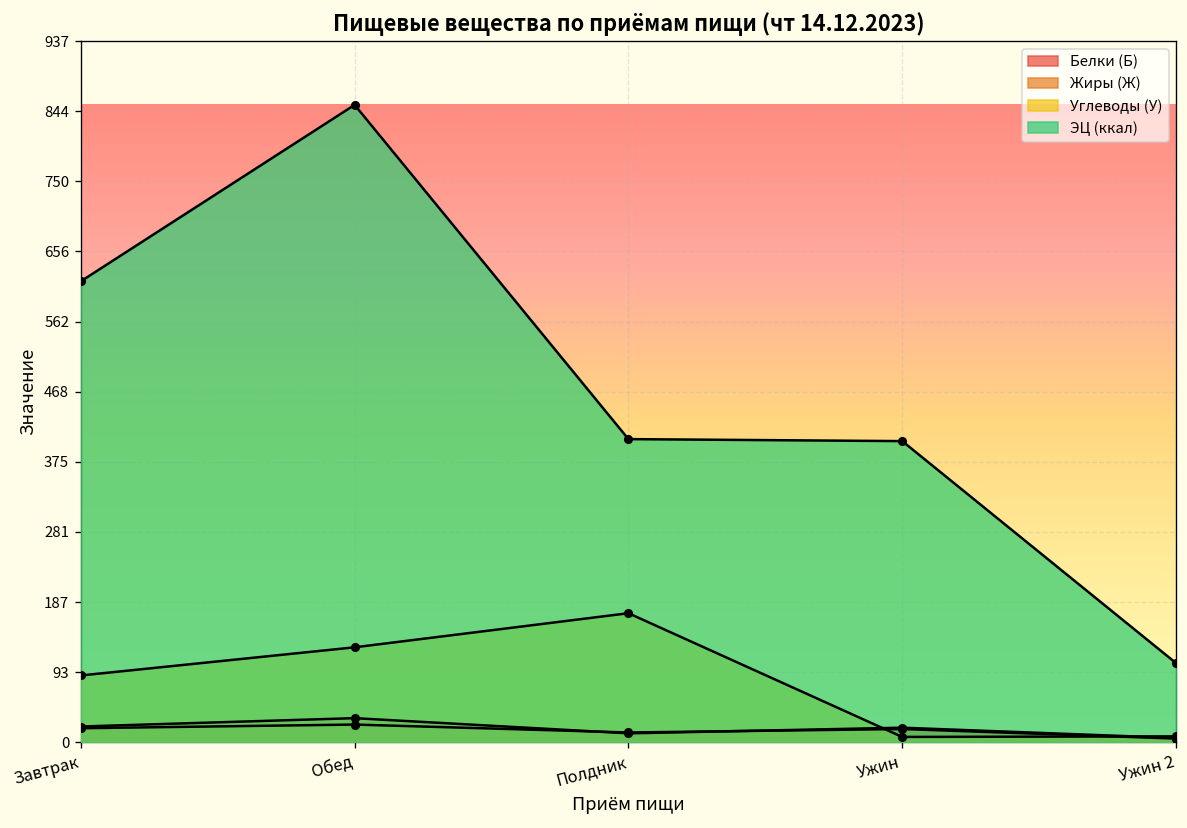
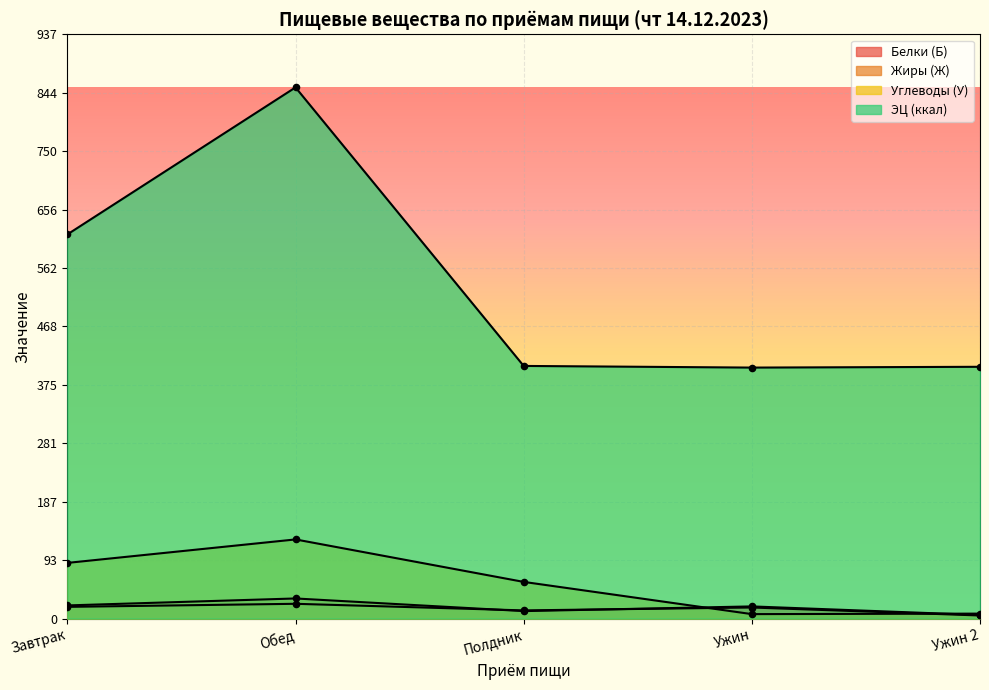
Углеводы (У), Полдник: 170 -> 60
ЭЦ (ккал), Ужин 2: 110 -> 400
